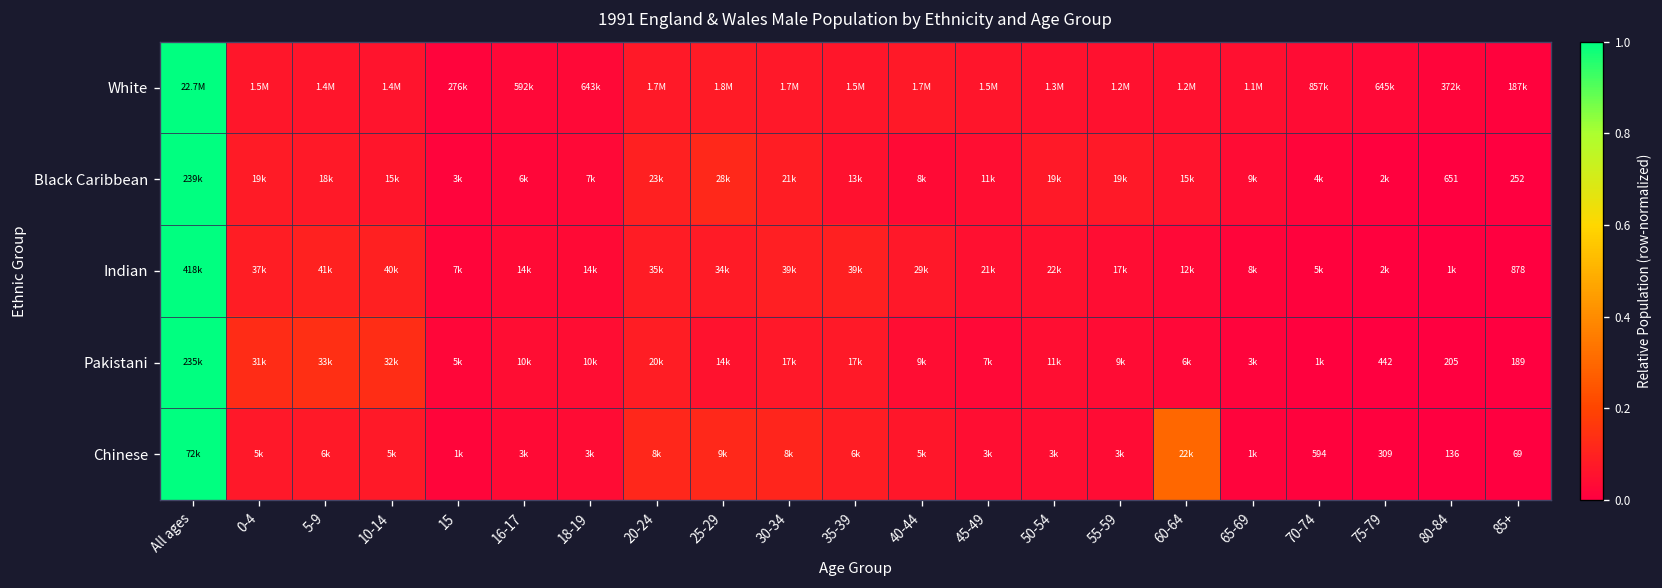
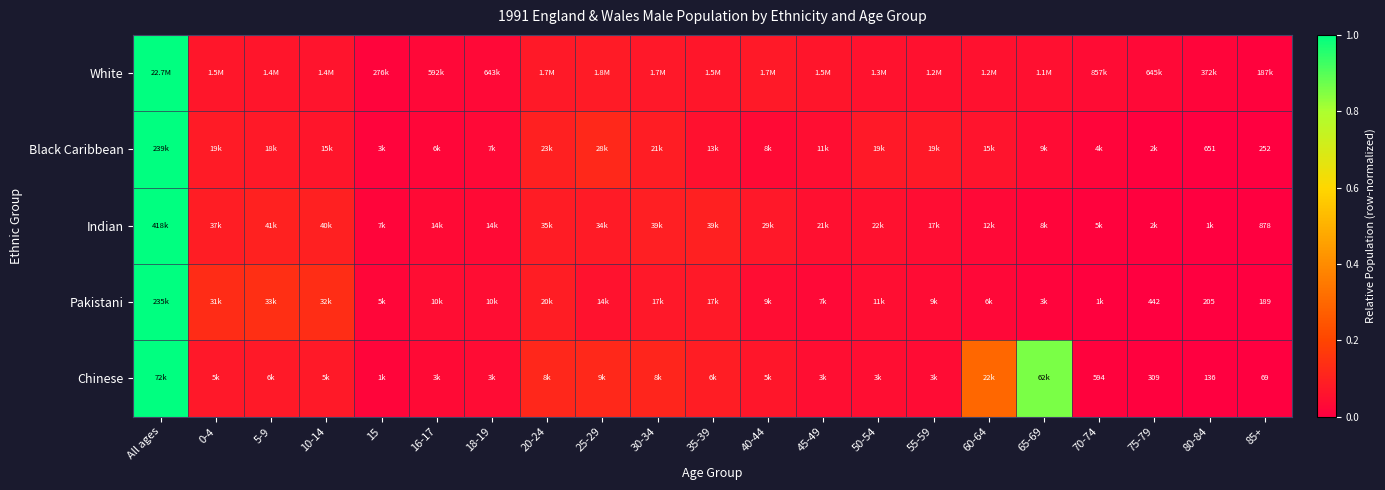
Chinese, 65-69: 1k -> 62k
